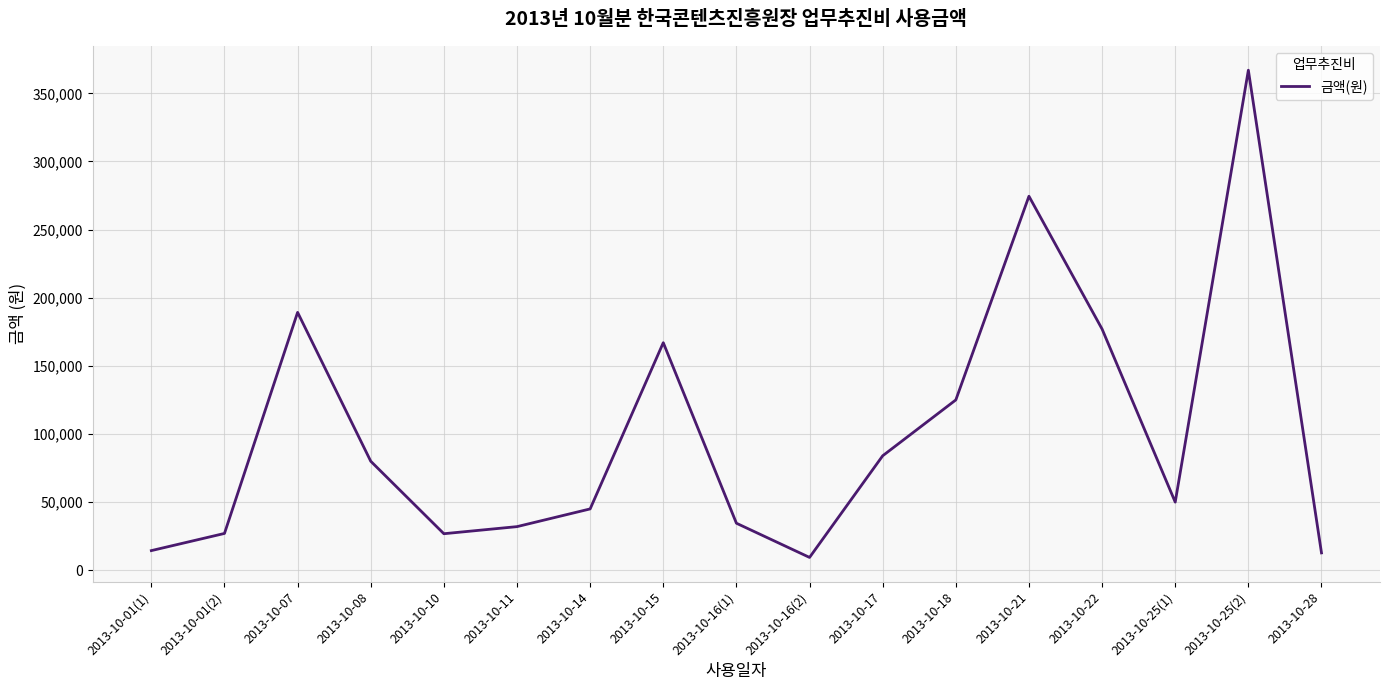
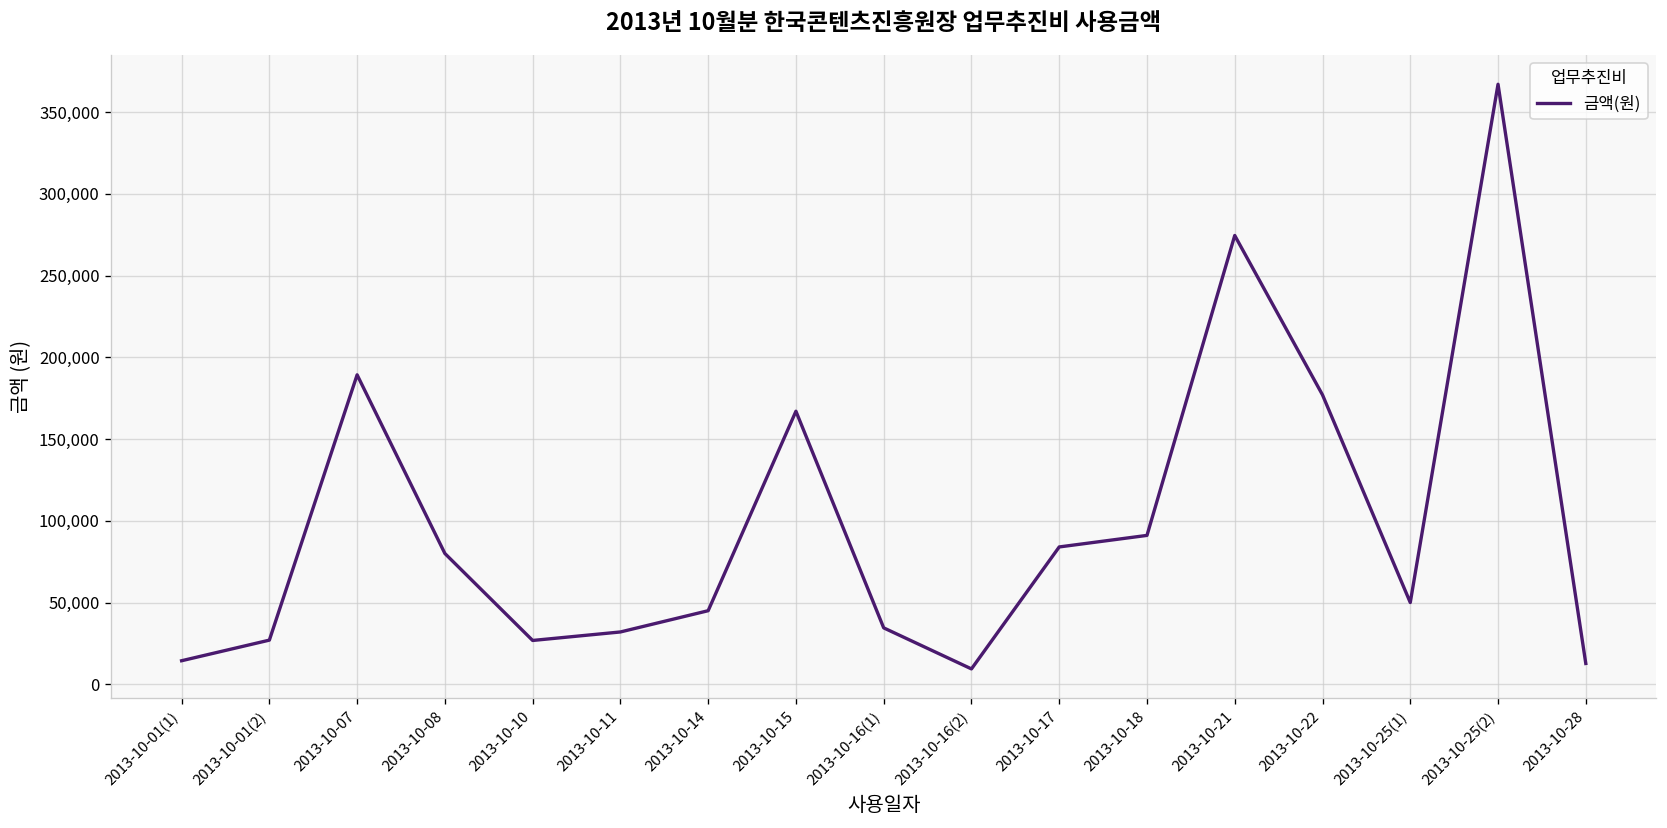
2013-10-18: 125,000 -> 91,000
